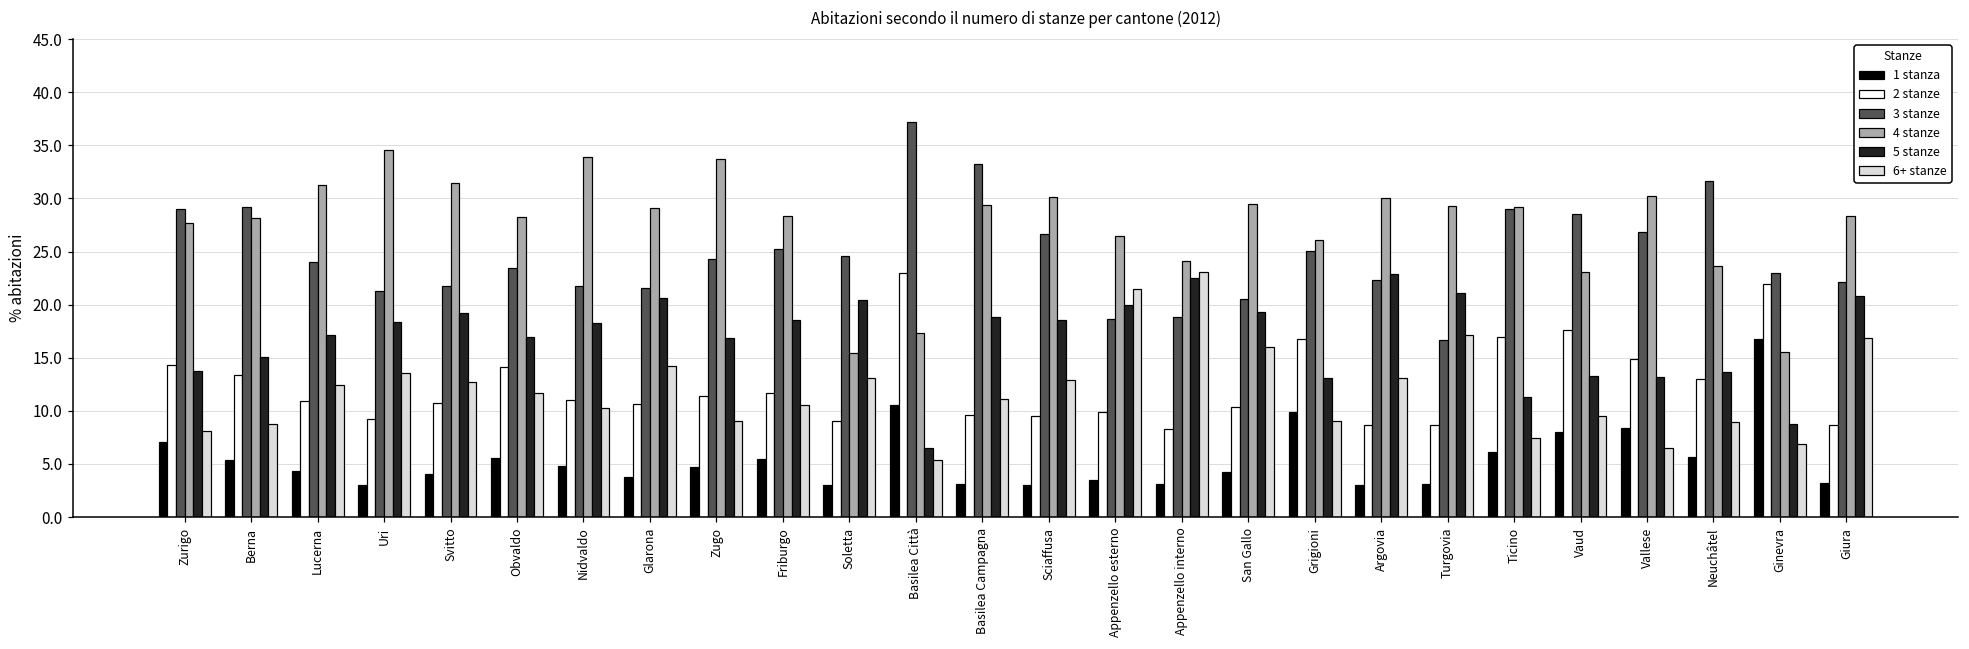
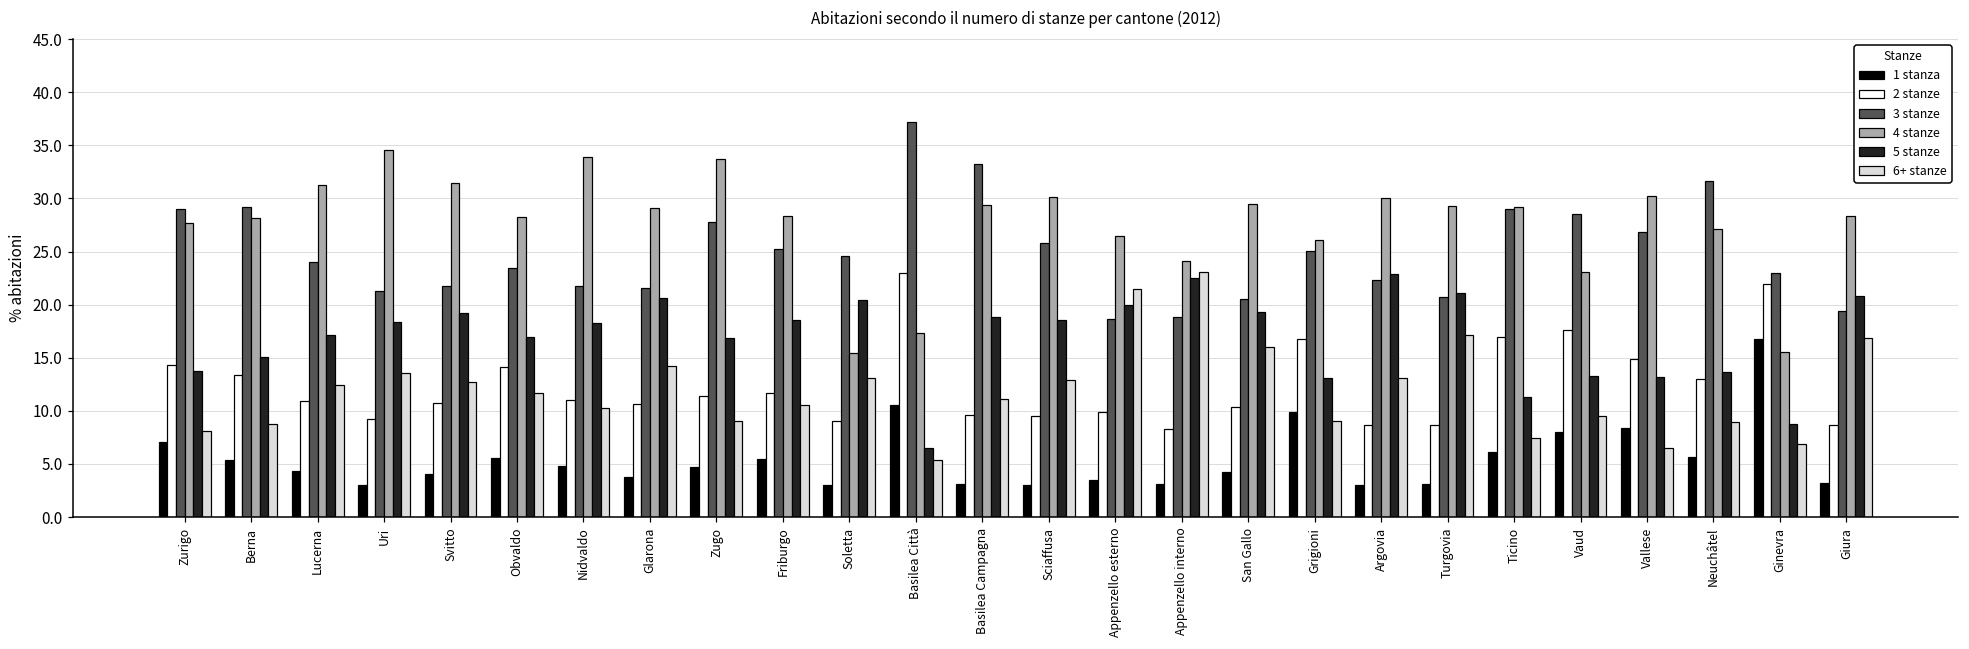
3 stanze, Zugo: 24 -> 28
3 stanze, Sciaffusa: 27 -> 26
3 stanze, Turgovia: 17 -> 21
4 stanze, Neuchâtel: 24 -> 27
3 stanze, Giura: 22 -> 19
